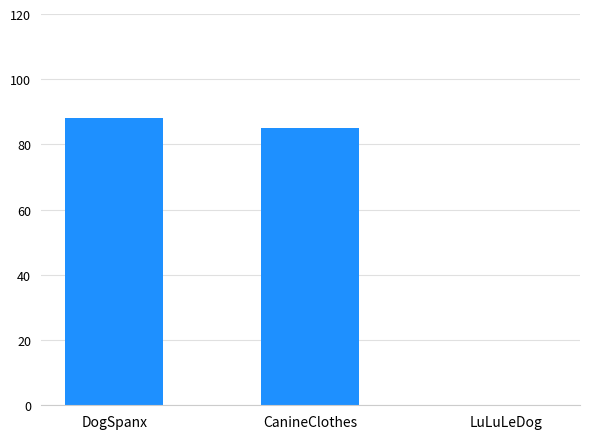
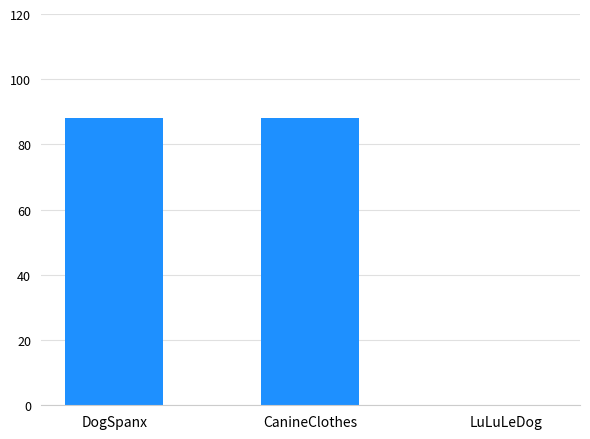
CanineClothes: 85 -> 88
